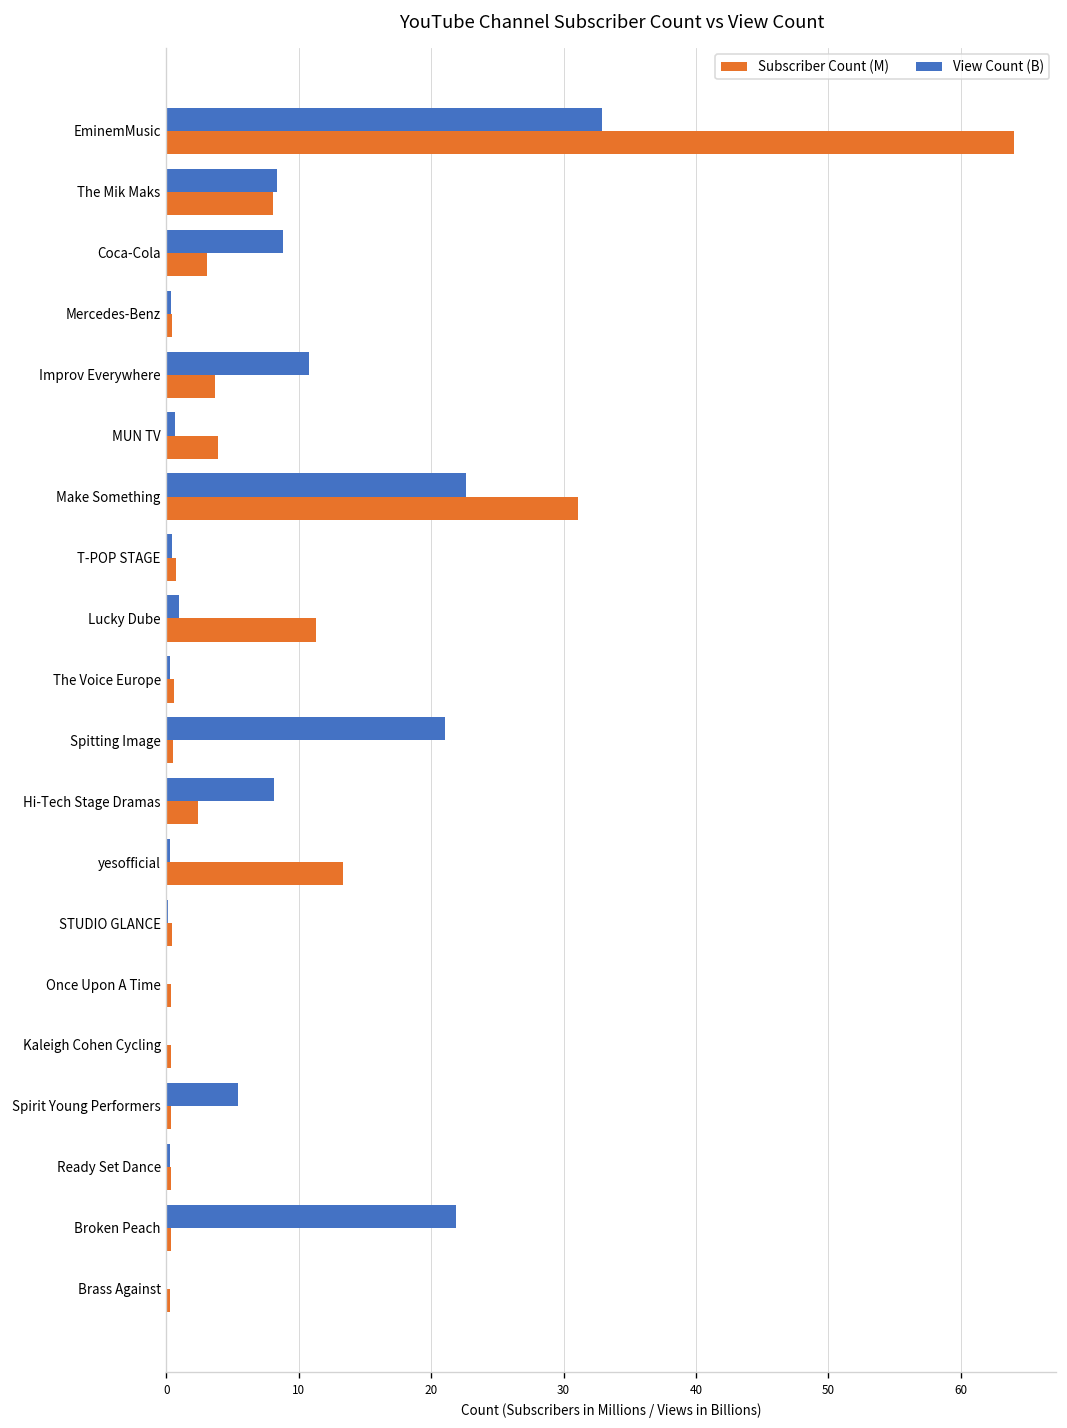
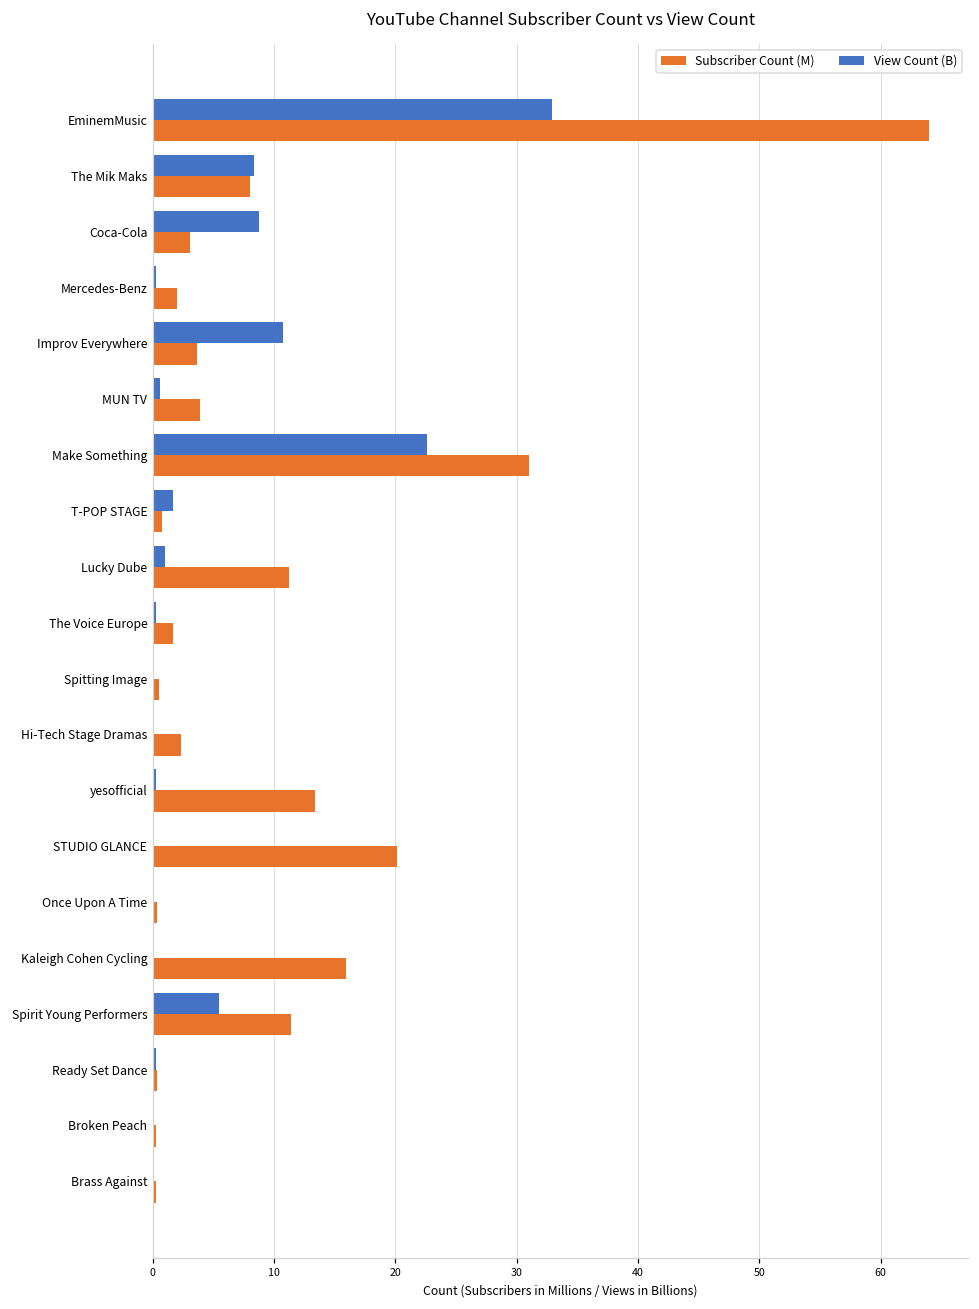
Subscriber Count (M), Mercedes-Benz: 0.4 -> 2.0
View Count (B), T-POP STAGE: 0.4 -> 1.7
Subscriber Count (M), The Voice Europe: 0.6 -> 1.7
View Count (B), Spitting Image: 21.1 -> 0.1
View Count (B), Hi-Tech Stage Dramas: 8.1 -> 0.1
Subscriber Count (M), STUDIO GLANCE: 0.4 -> 20.1
Subscriber Count (M), Kaleigh Cohen Cycling: 0.3 -> 15.9
Subscriber Count (M), Spirit Young Performers: 0.3 -> 11.4
View Count (B), Broken Peach: 21.8 -> 0.1
